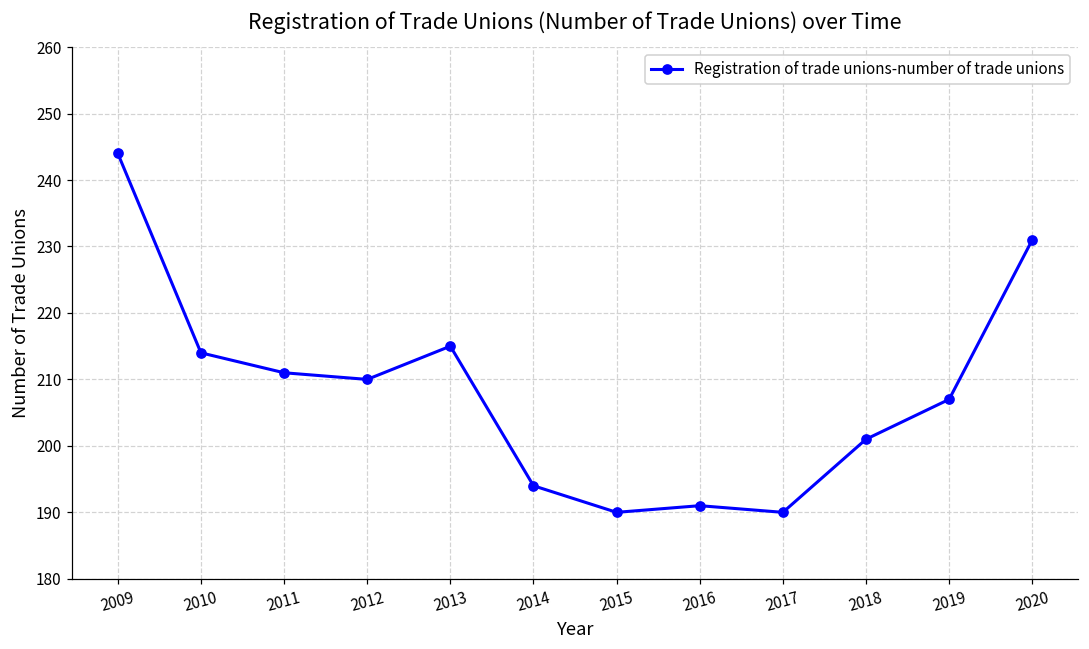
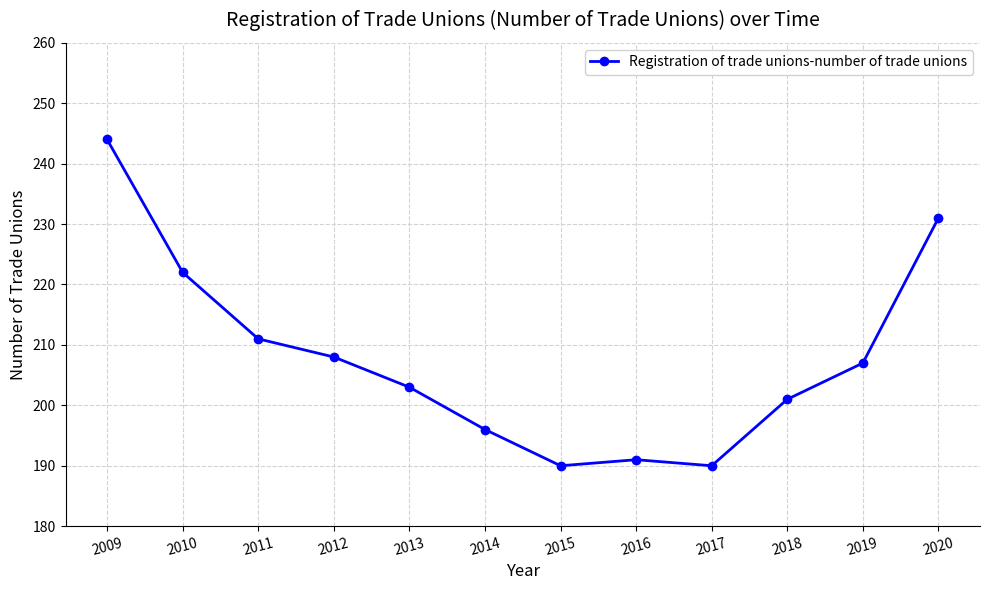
2010: 214 -> 222
2012: 210 -> 208
2013: 215 -> 203
2014: 194 -> 196
